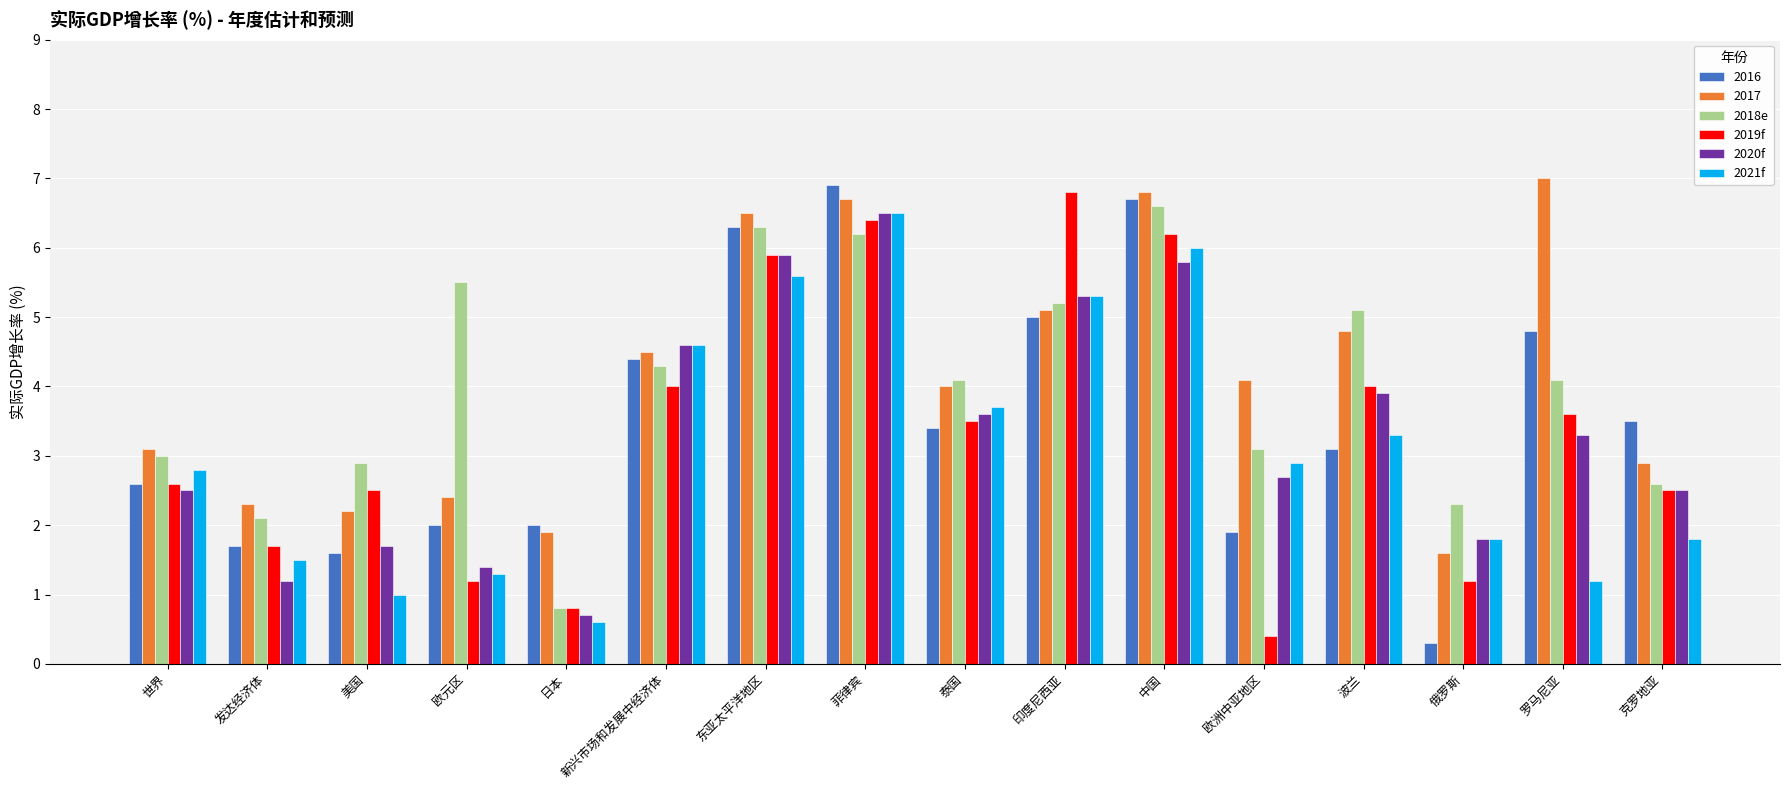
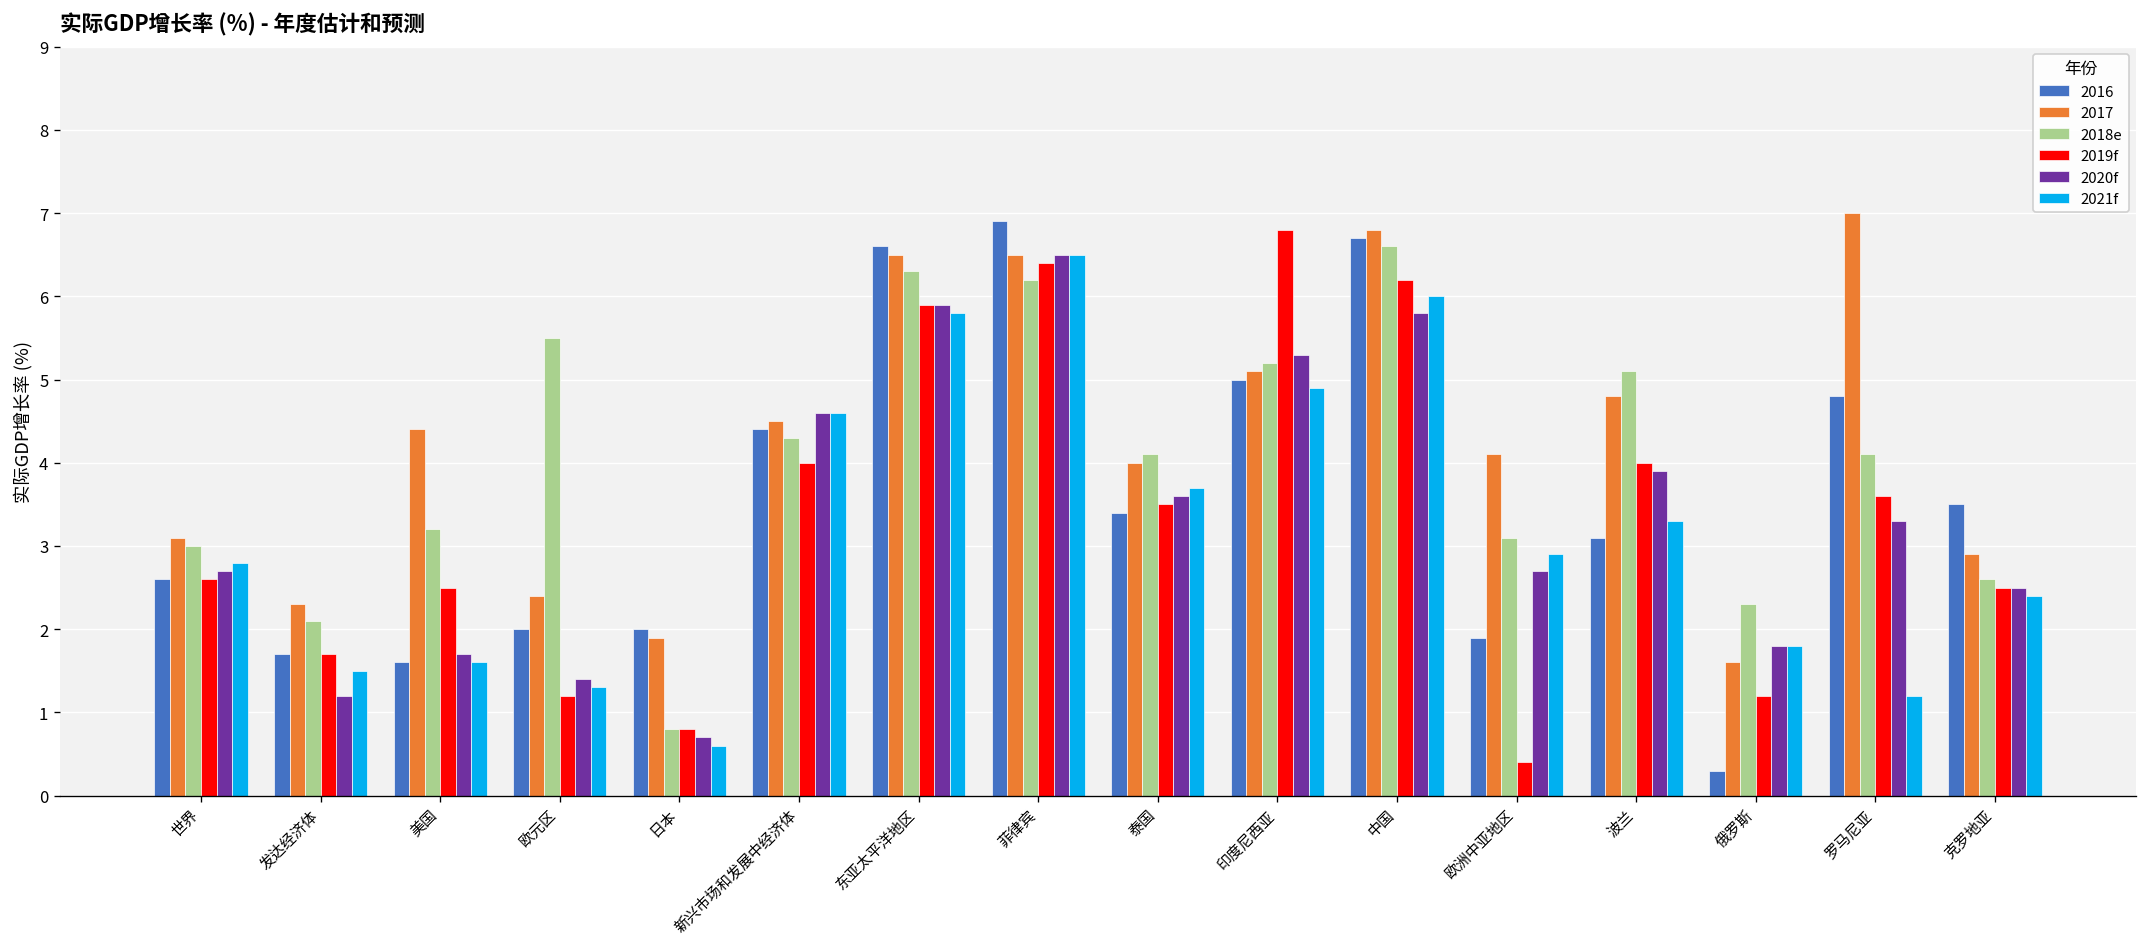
2020f, 世界: 2.5 -> 2.7
2017, 美国: 2.2 -> 4.4
2018e, 美国: 2.9 -> 3.2
2021f, 美国: 1.0 -> 1.6
2016, 东亚太平洋地区: 6.3 -> 6.6
2021f, 东亚太平洋地区: 5.6 -> 5.8
2017, 菲律宾: 6.7 -> 6.5
2021f, 印度尼西亚: 5.3 -> 4.9
2021f, 克罗地亚: 1.8 -> 2.4
